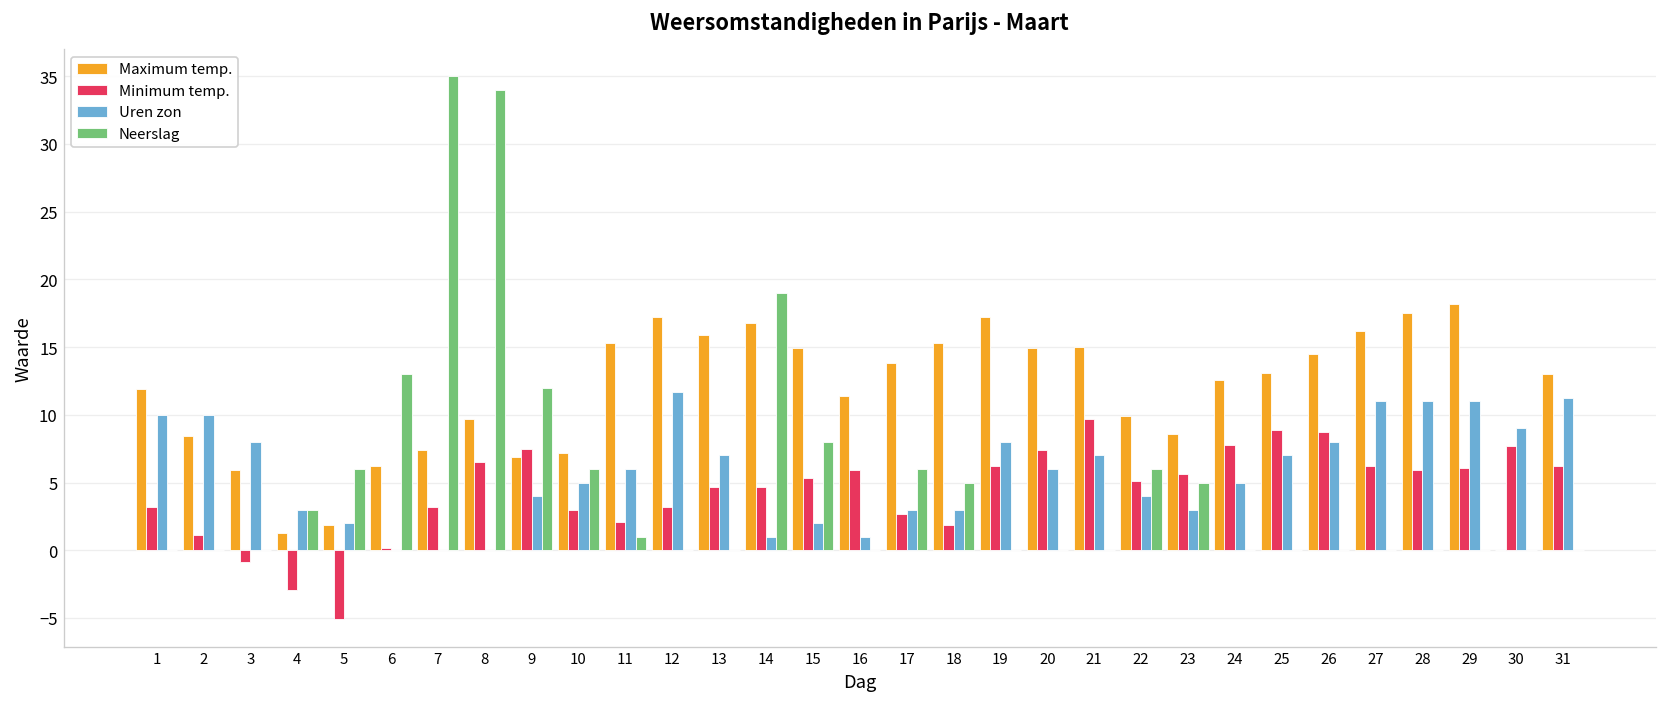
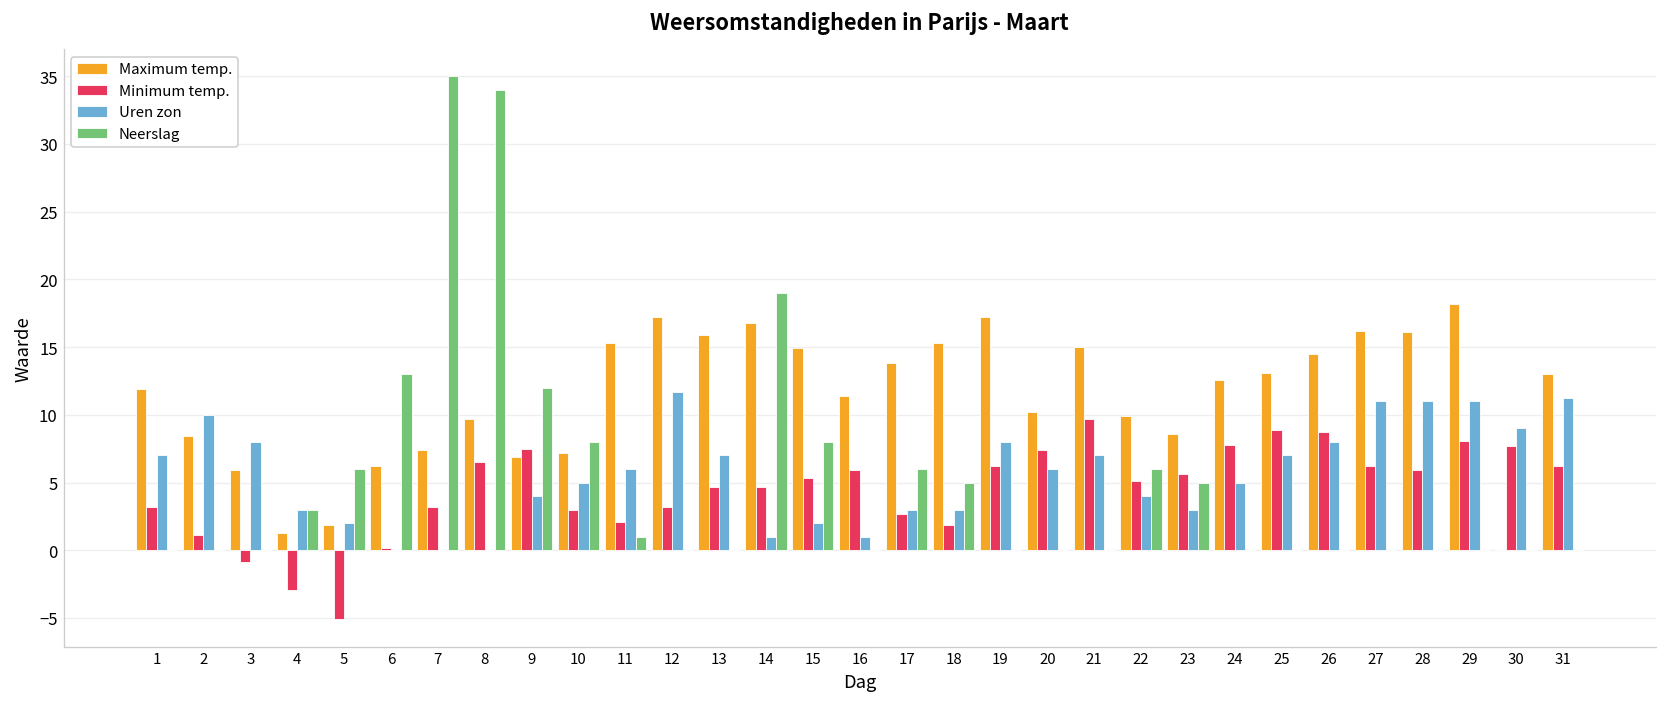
Uren zon, 1: 10 -> 7
Neerslag, 10: 6 -> 8
Maximum temp., 20: 14.9 -> 10.2
Maximum temp., 28: 17.5 -> 16.1
Minimum temp., 29: 6.1 -> 8.1
